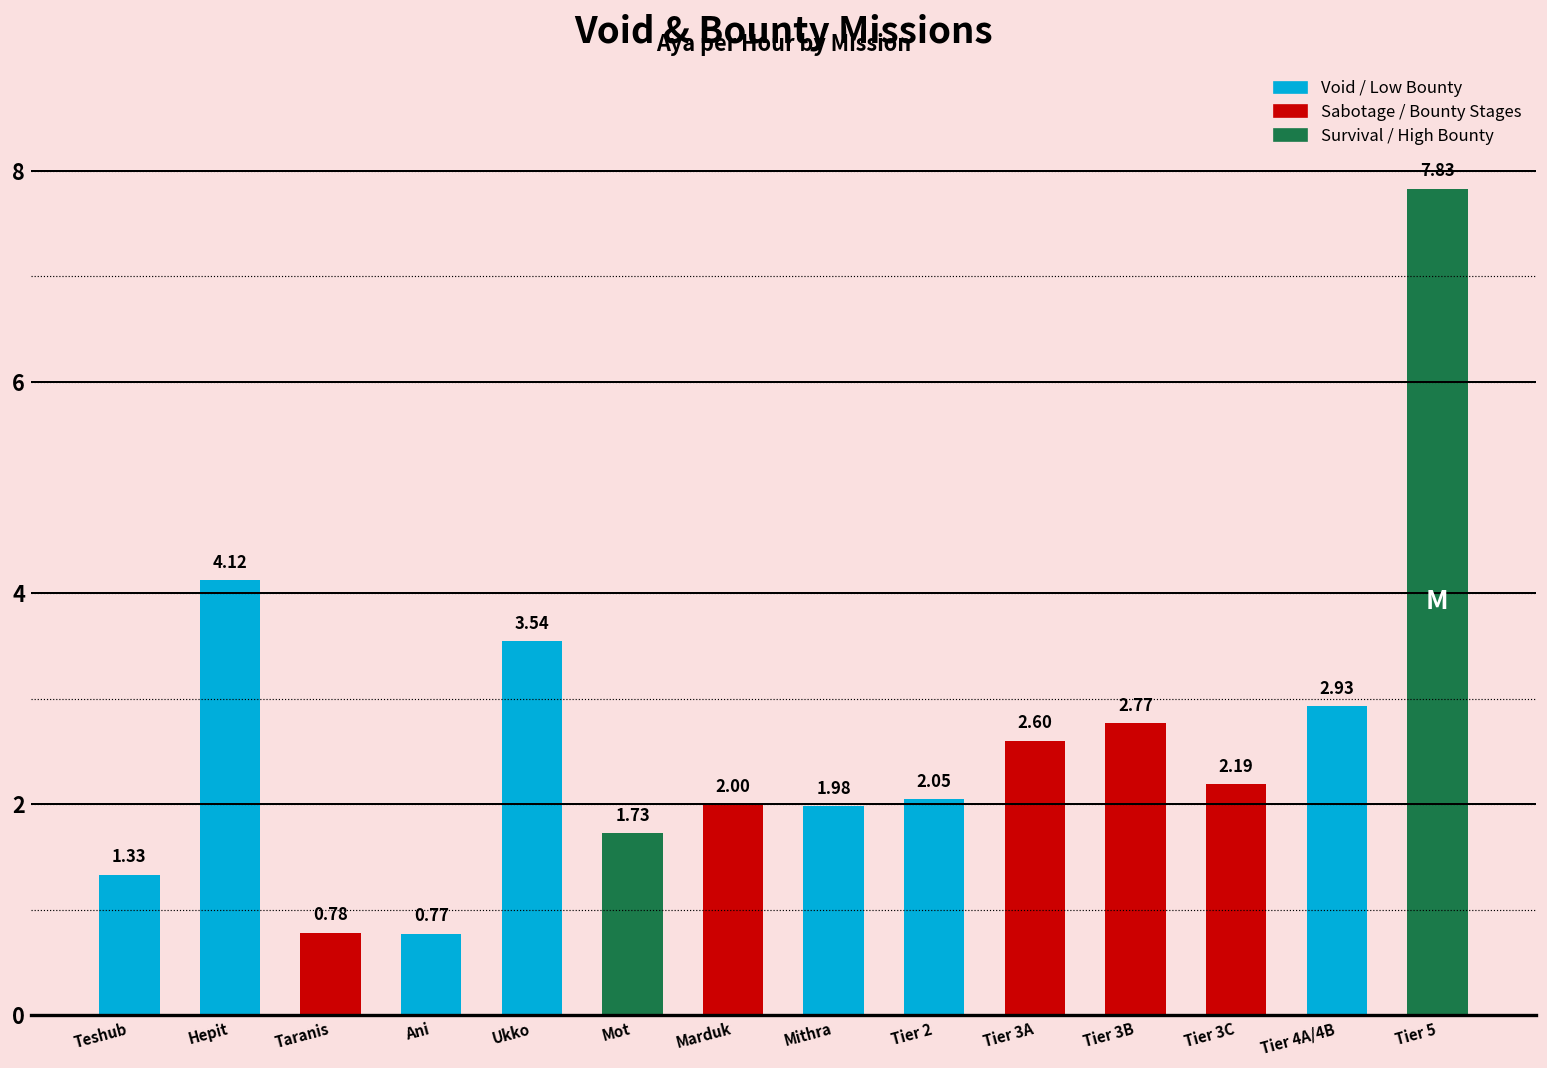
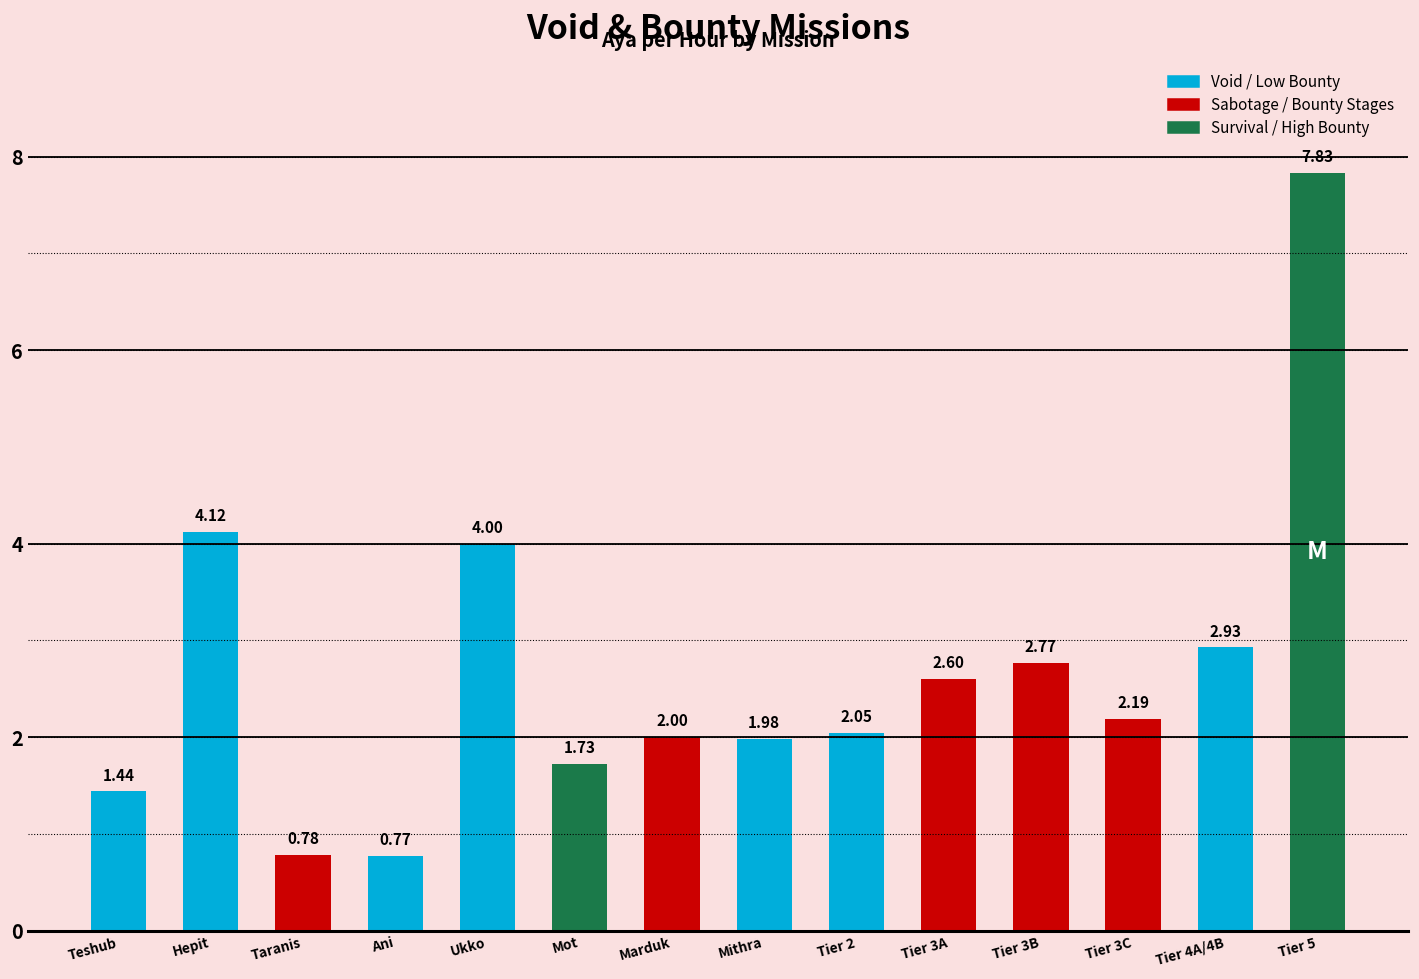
Teshub: 1.33 -> 1.44
Ukko: 3.54 -> 4.00
